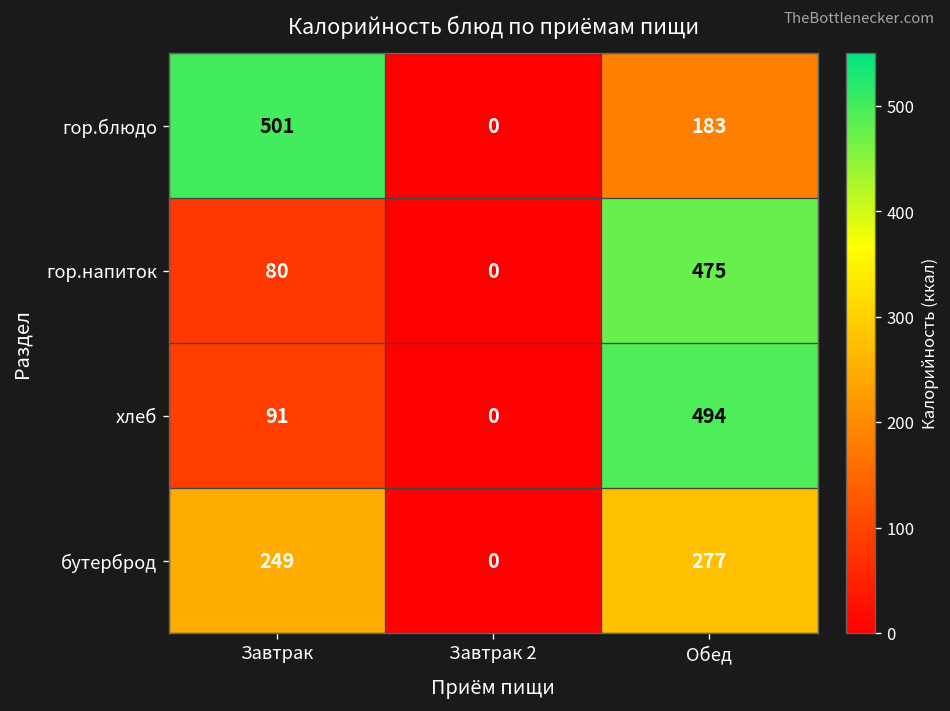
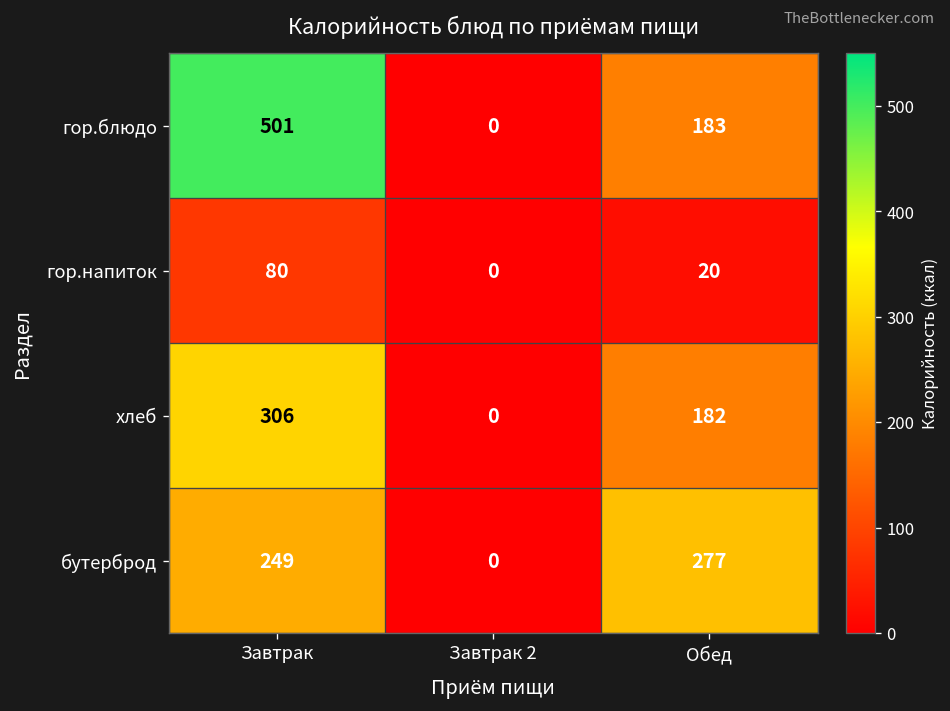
гор.напиток, Обед: 475 -> 20
хлеб, Завтрак: 91 -> 306
хлеб, Обед: 494 -> 182
